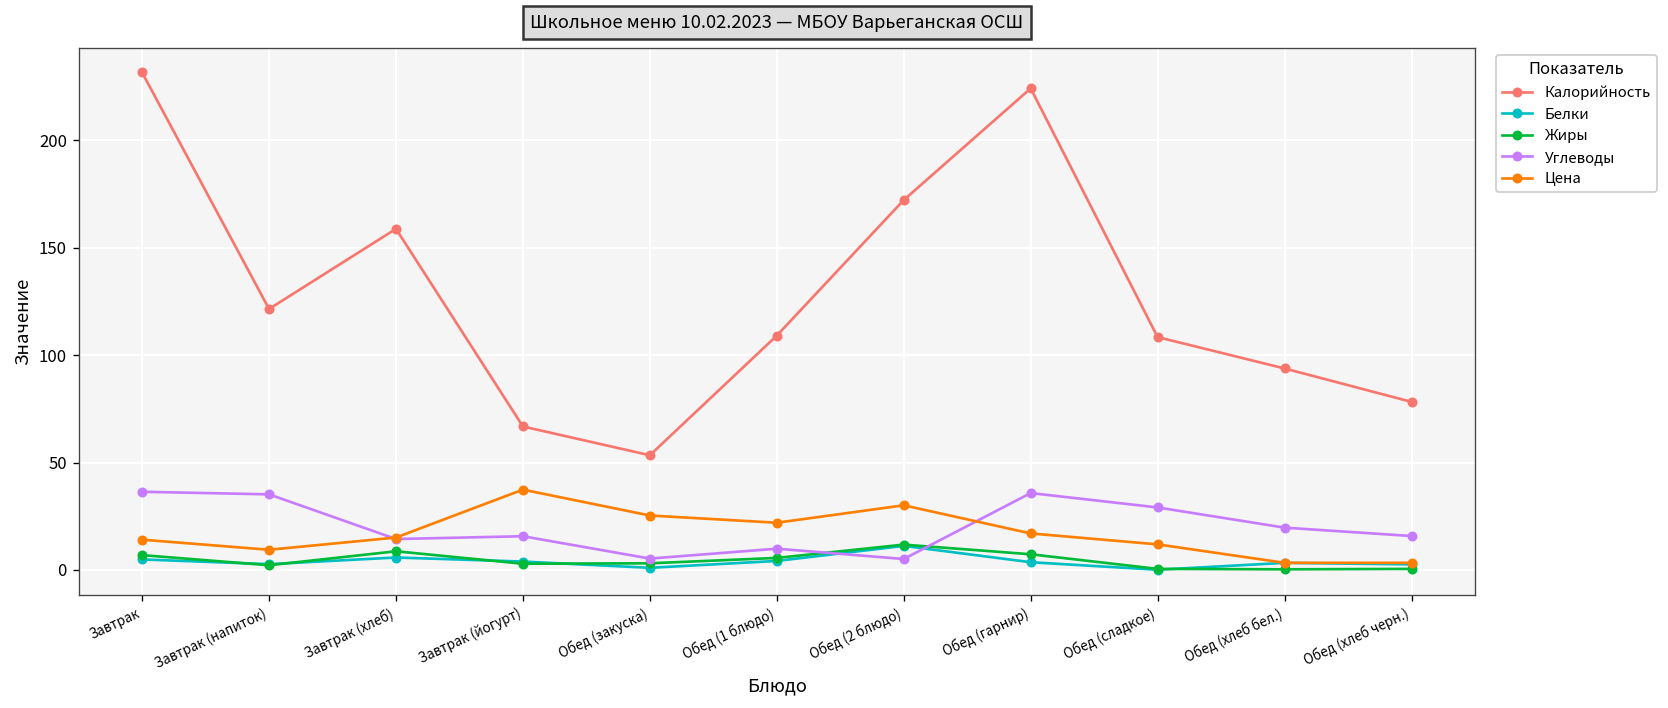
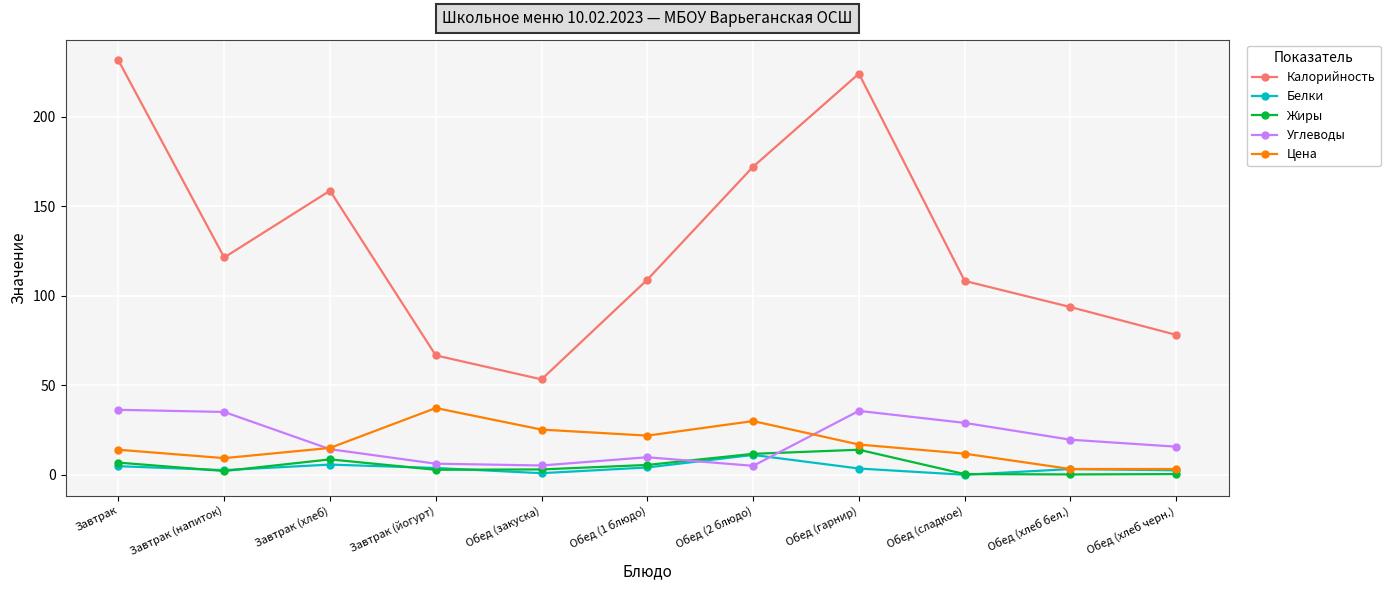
Углеводы, Завтрак (йогурт): 16 -> 6
Жиры, Обед (гарнир): 7 -> 14
